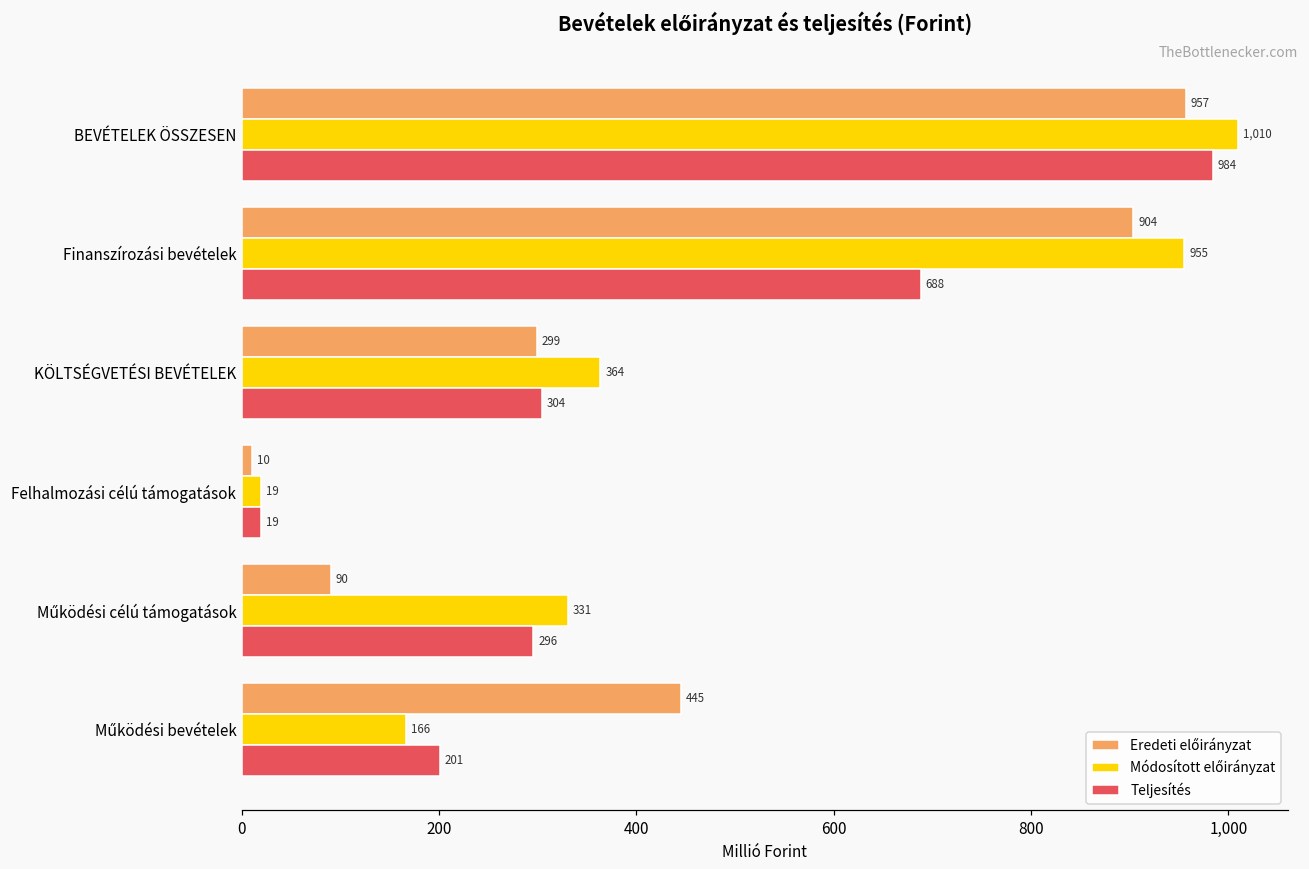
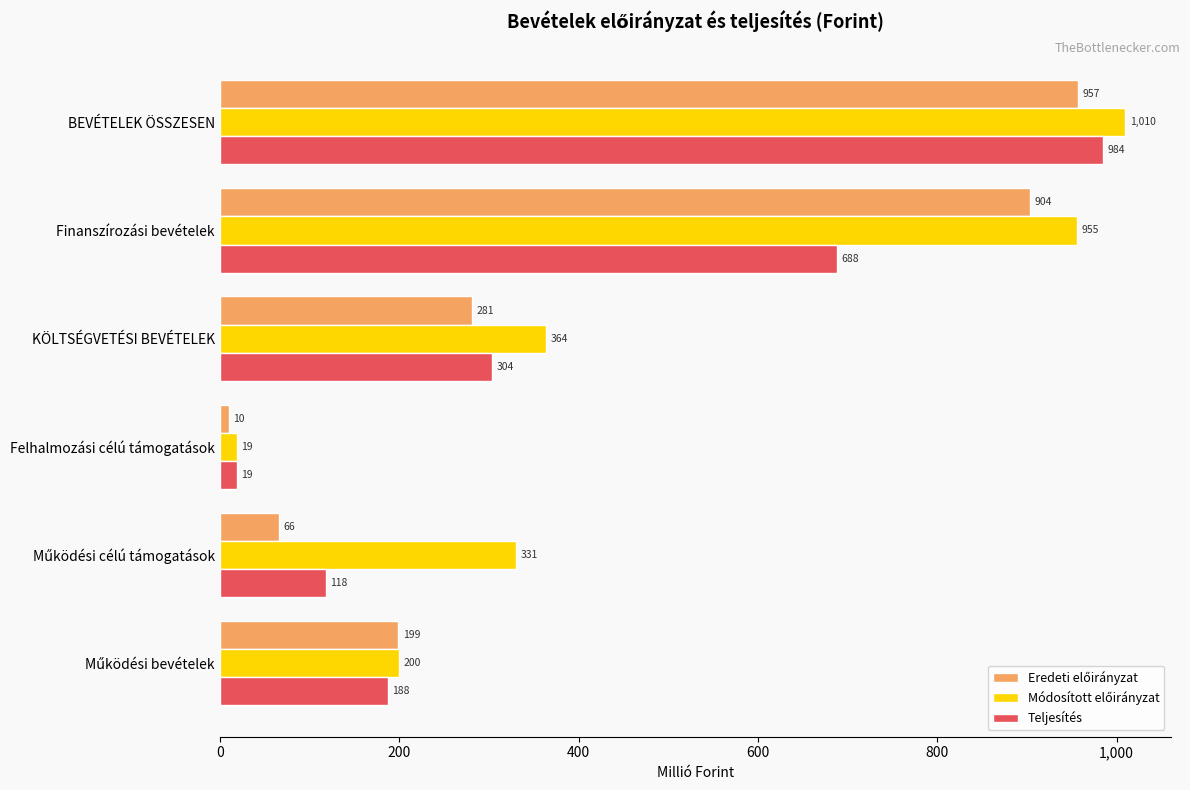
Eredeti előirányzat, KÖLTSÉGVETÉSI BEVÉTELEK: 299 -> 281
Eredeti előirányzat, Működési célú támogatások: 90 -> 66
Teljesítés, Működési célú támogatások: 296 -> 118
Eredeti előirányzat, Működési bevételek: 445 -> 199
Módosított előirányzat, Működési bevételek: 166 -> 200
Teljesítés, Működési bevételek: 201 -> 188
